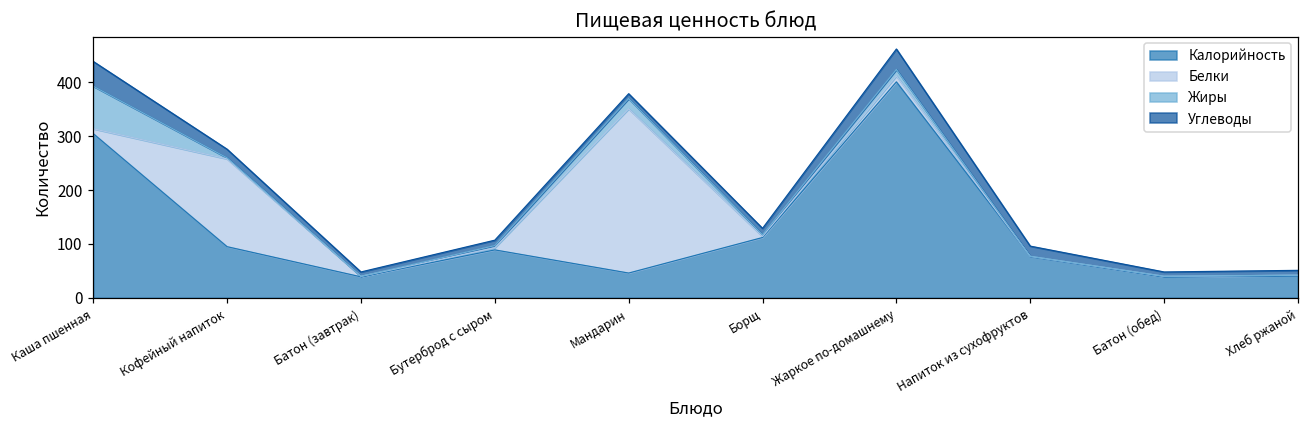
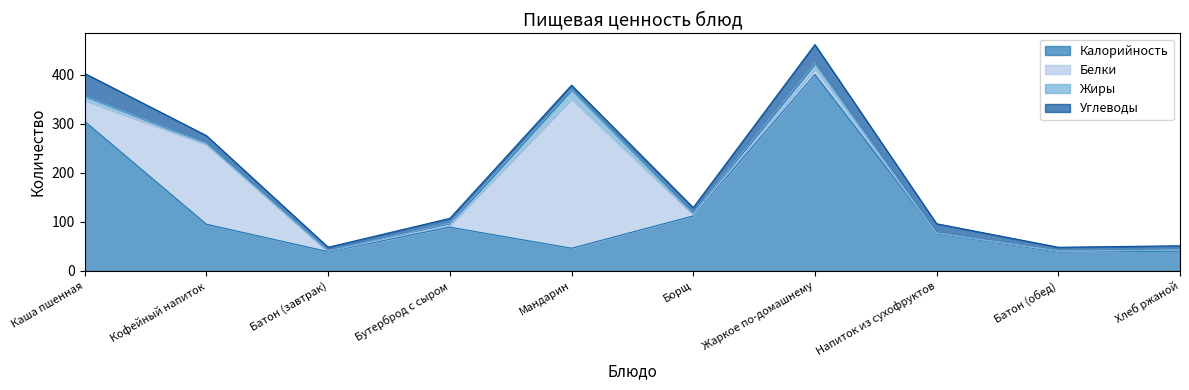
Белки, Каша пшенная: 10 -> 40
Жиры, Каша пшенная: 80 -> 10
